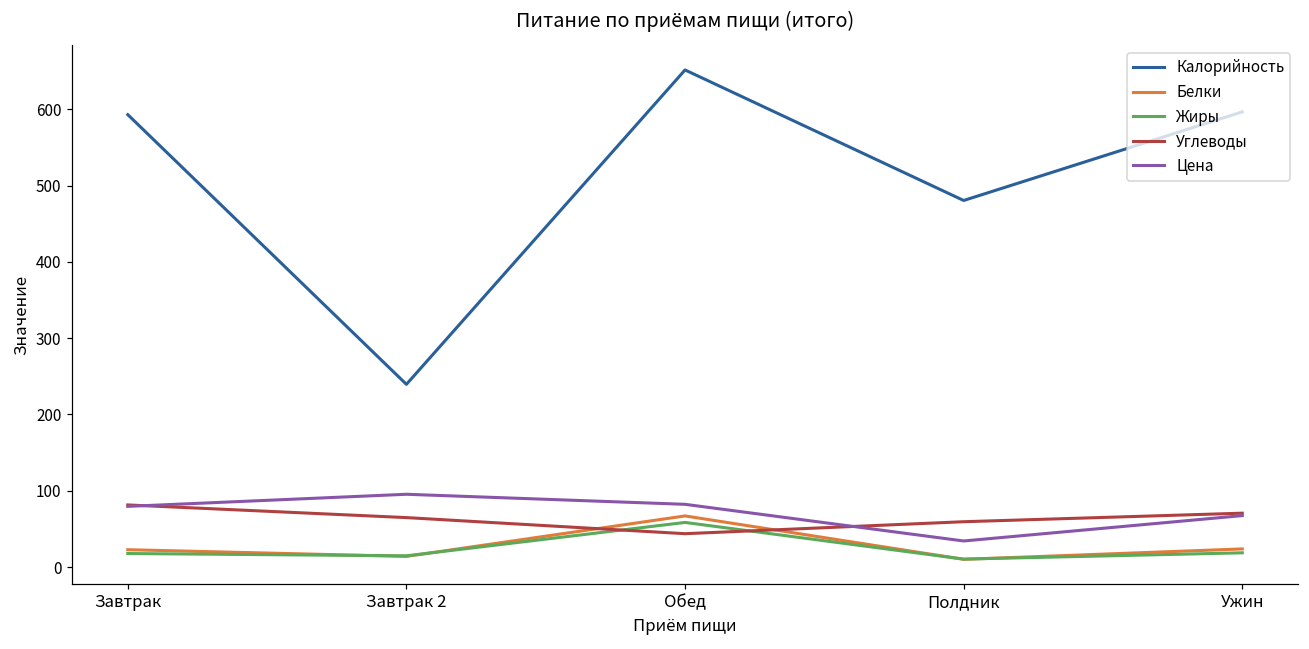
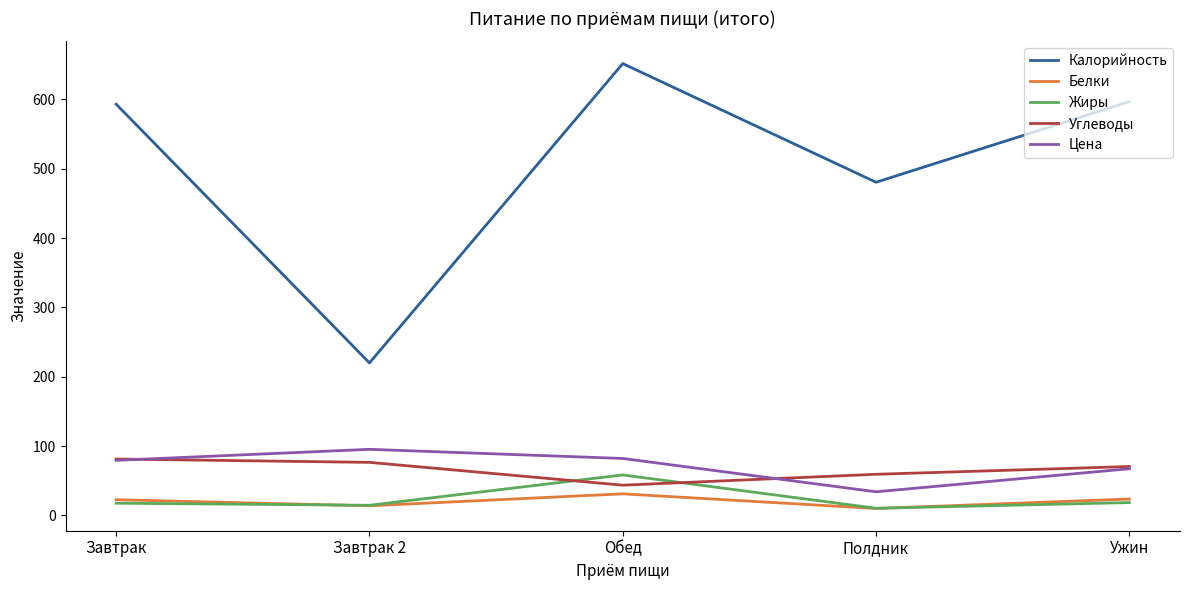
Калорийность, Завтрак 2: 240 -> 220
Углеводы, Завтрак 2: 60 -> 80
Белки, Обед: 70 -> 30
